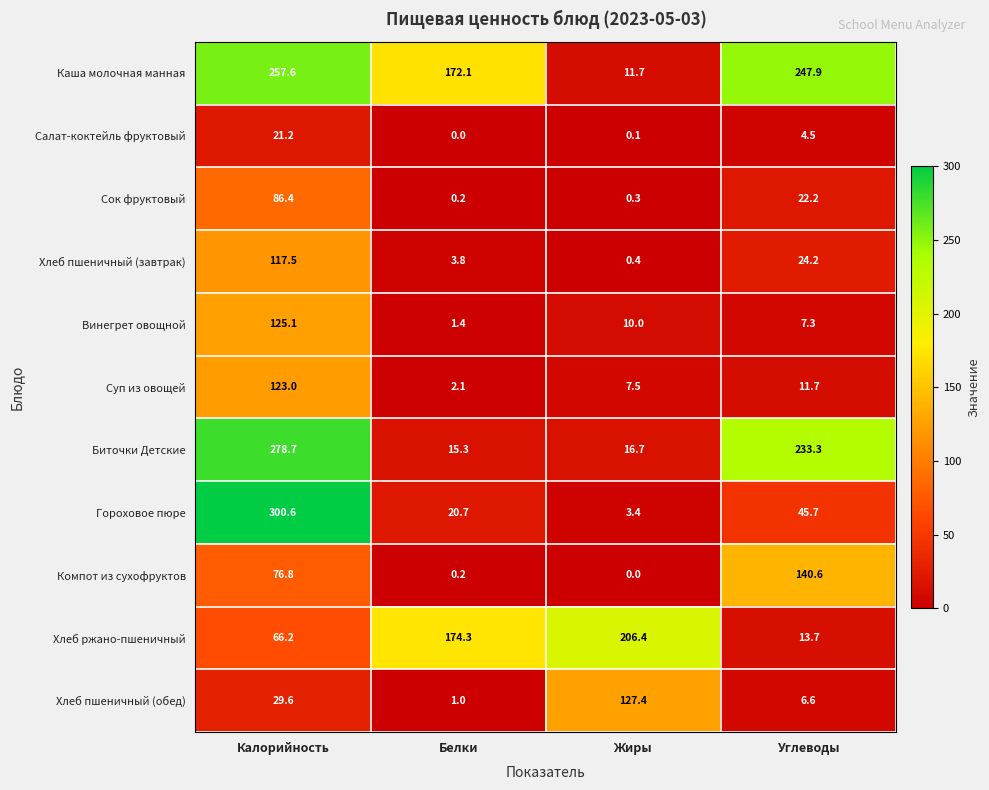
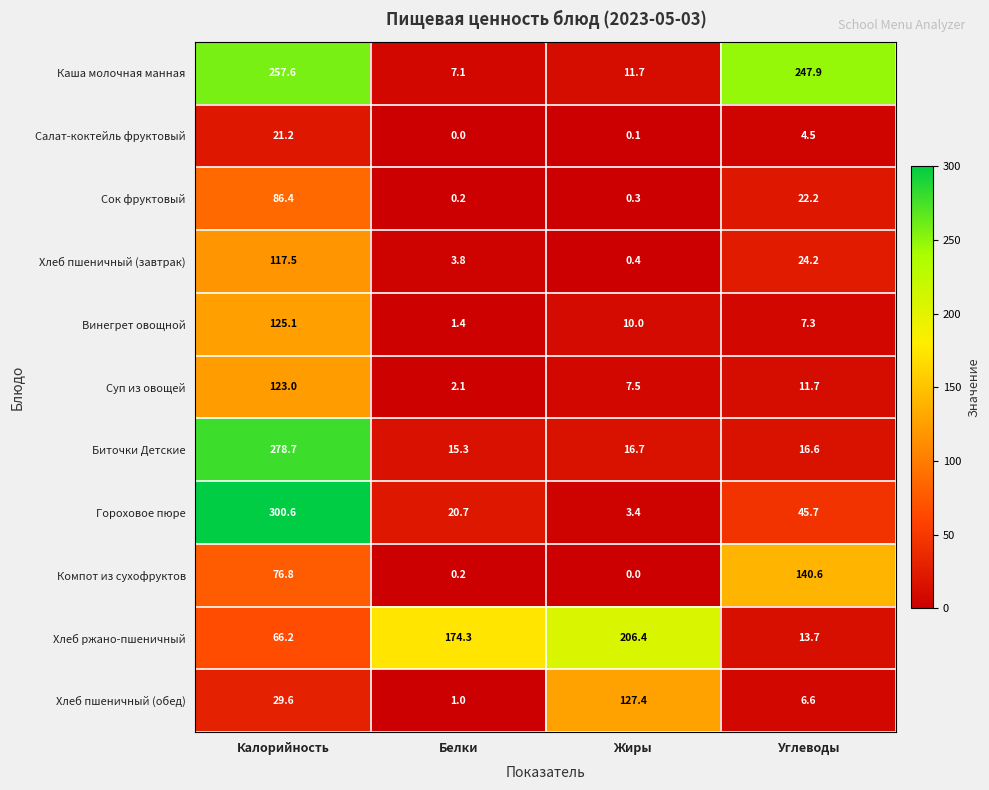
Каша молочная манная, Белки: 172.1 -> 7.1
Биточки Детские, Углеводы: 233.3 -> 16.6
